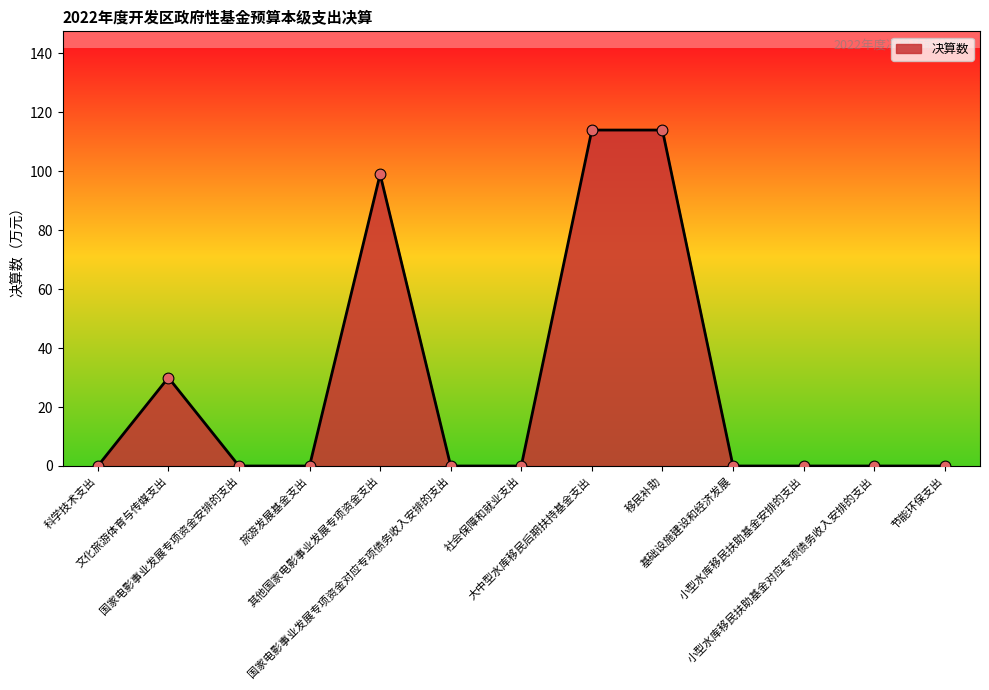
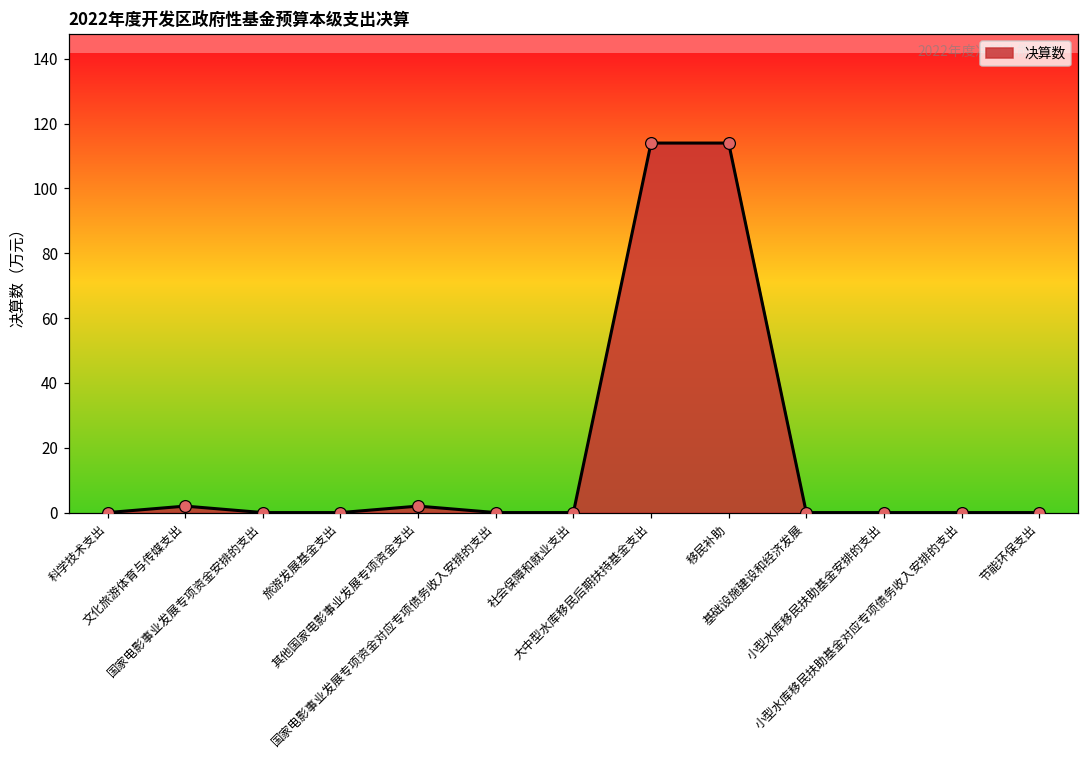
文化旅游体育与传媒支出: 30 -> 2
其他国家电影事业发展专项资金支出: 99 -> 2
